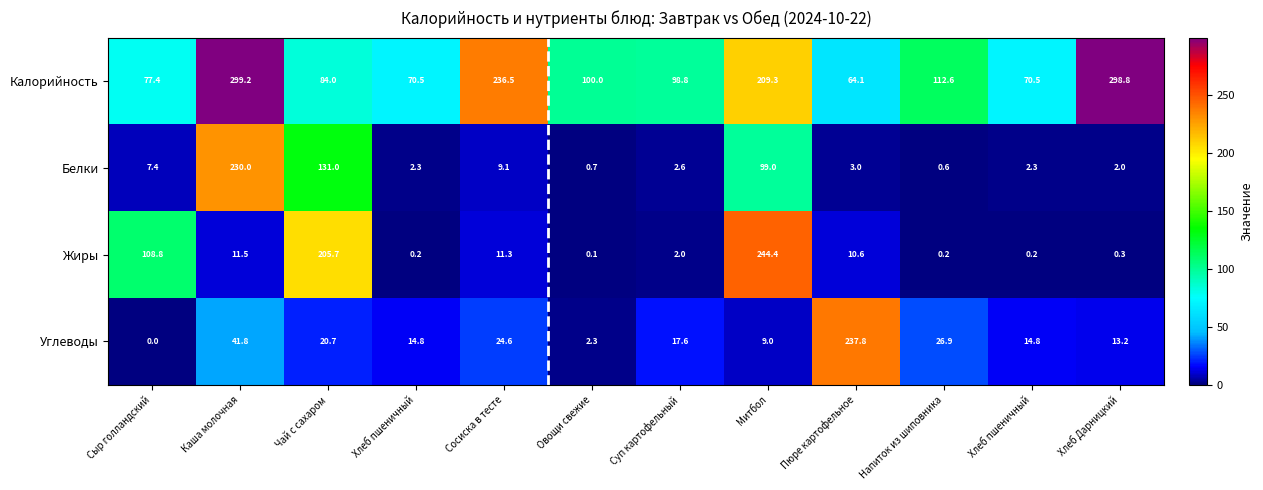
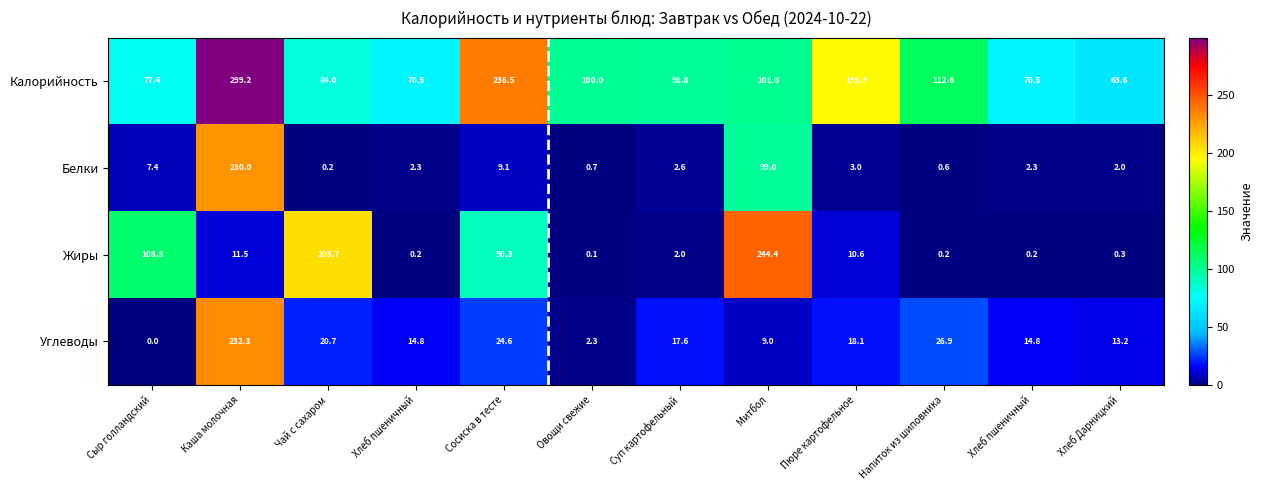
Калорийность, Митбол: 209.3 -> 101.6
Калорийность, Пюре картофельное: 64.1 -> 195.9
Калорийность, Хлеб Дарницкий: 298.8 -> 63.6
Белки, Чай с сахаром: 131.0 -> 0.2
Жиры, Сосиска в тесте: 11.3 -> 90.3
Углеводы, Каша молочная: 41.8 -> 232.3
Углеводы, Пюре картофельное: 237.8 -> 18.1
